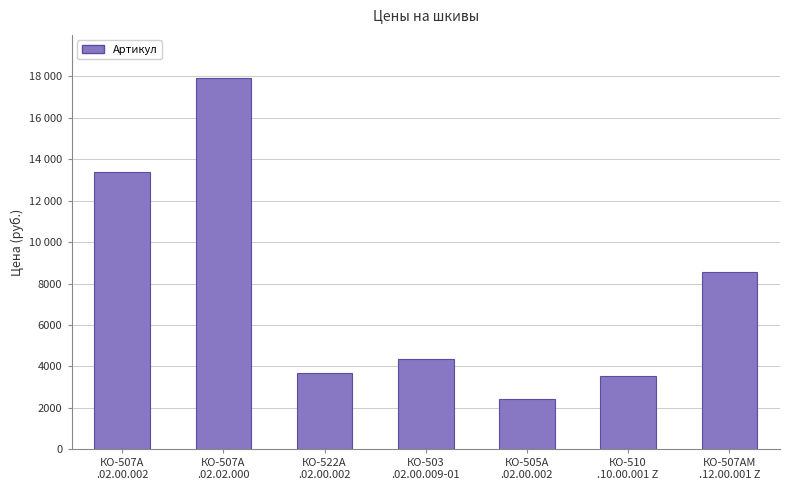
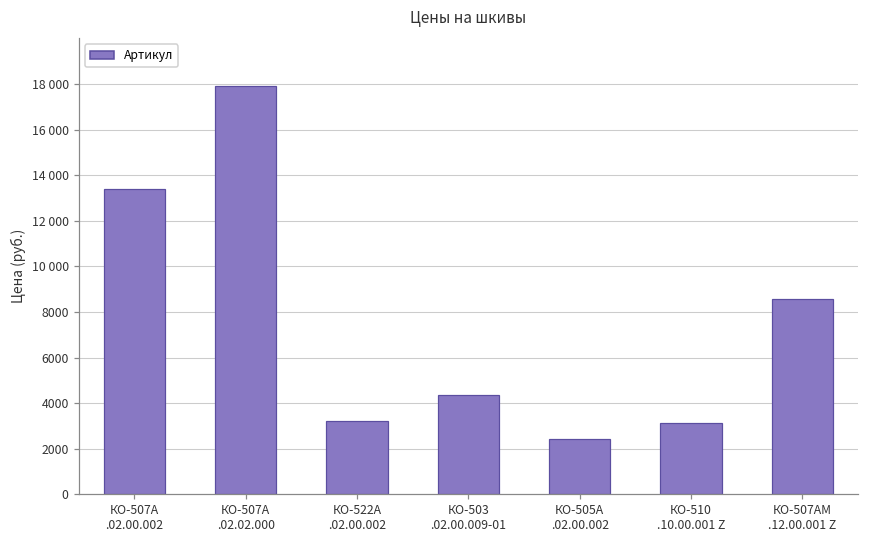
КО-522А .02.00.002: 3700 -> 3200
КО-510 .10.00.001 Z: 3600 -> 3100
